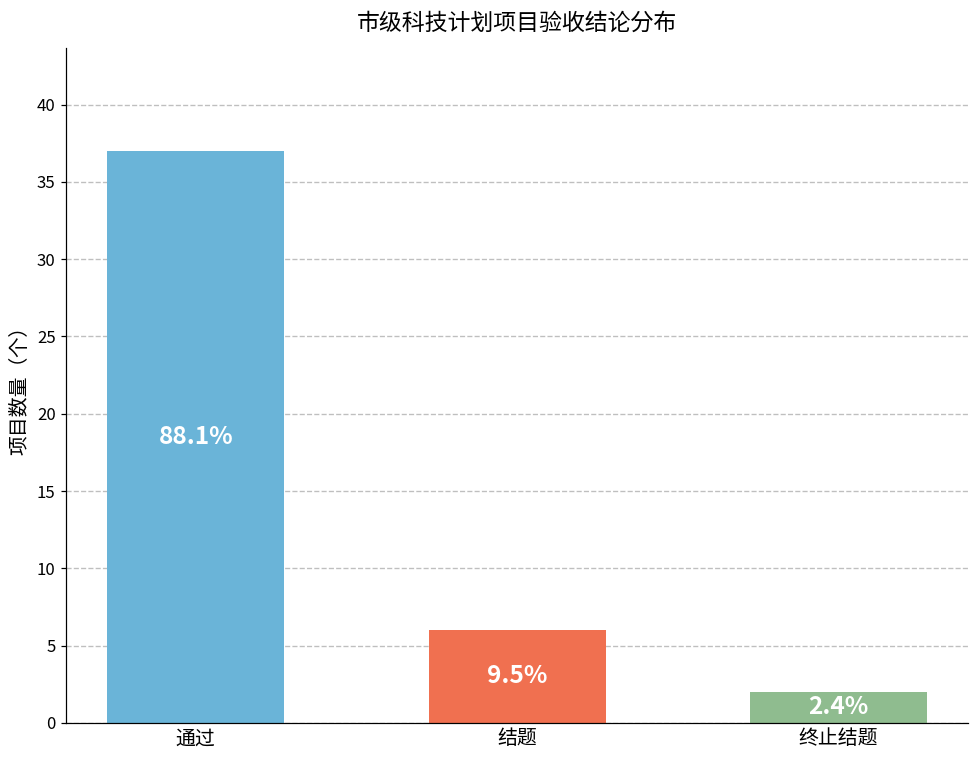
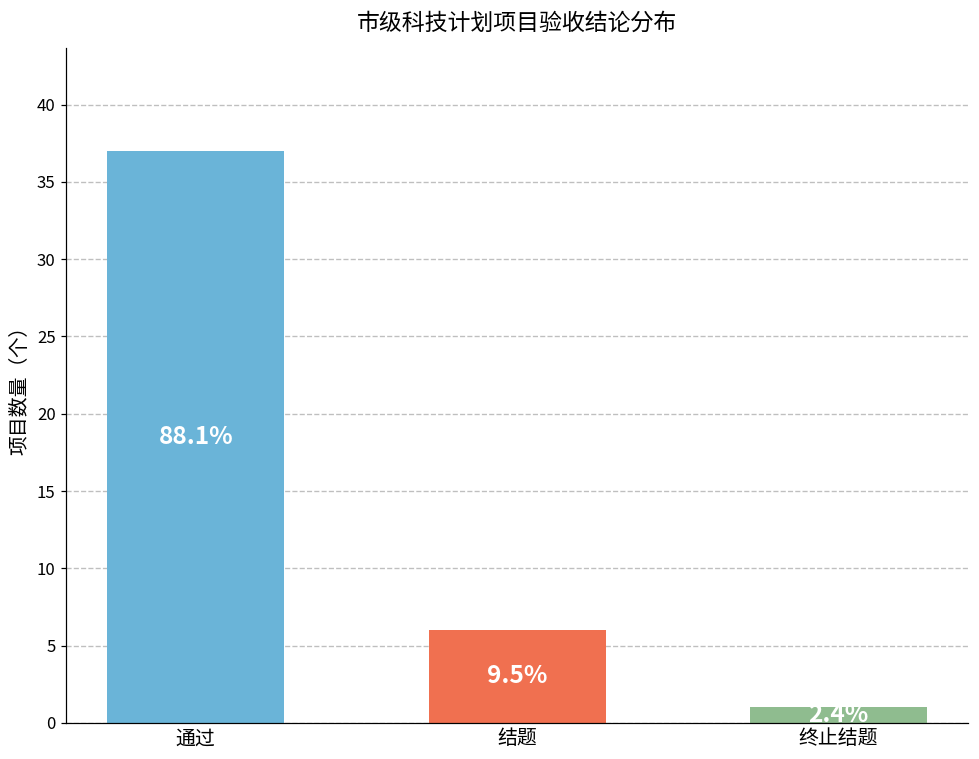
终止结题: 2 -> 1
